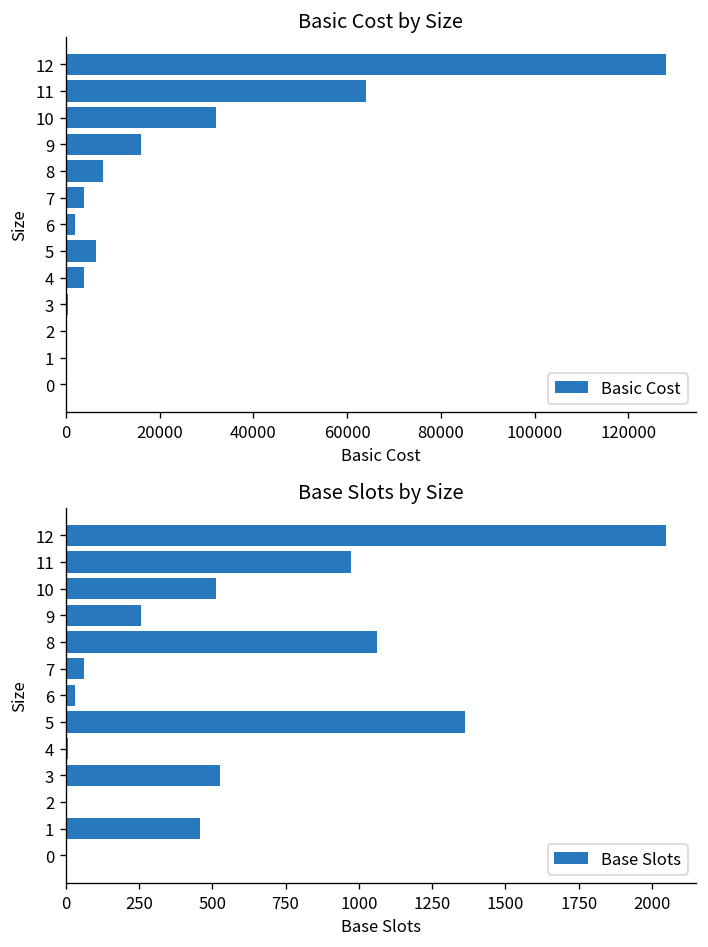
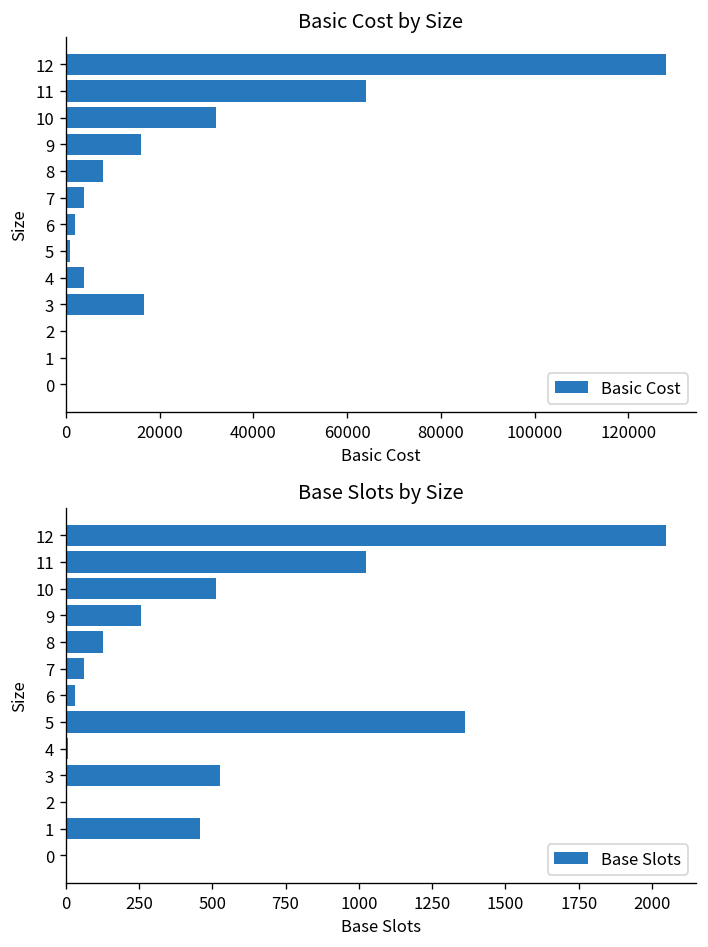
Basic Cost by Size, 5: 6000 -> 1000
Basic Cost by Size, 3: 0 -> 17000
Base Slots by Size, 11: 970 -> 1020
Base Slots by Size, 8: 1060 -> 130
